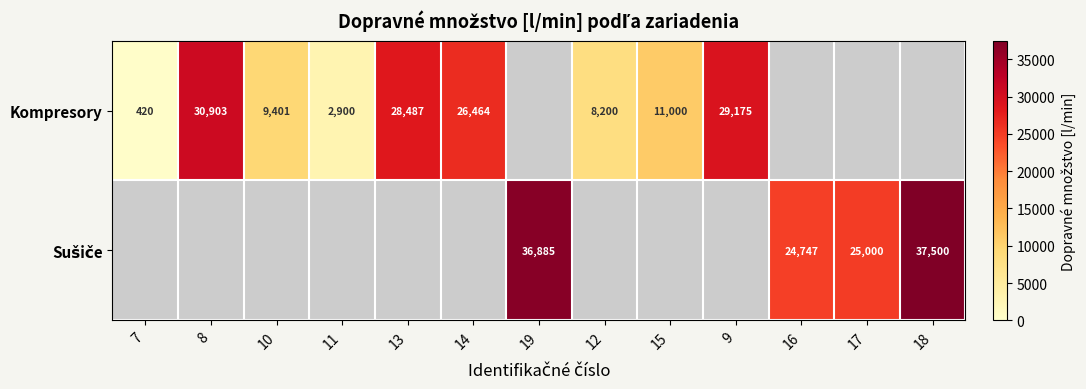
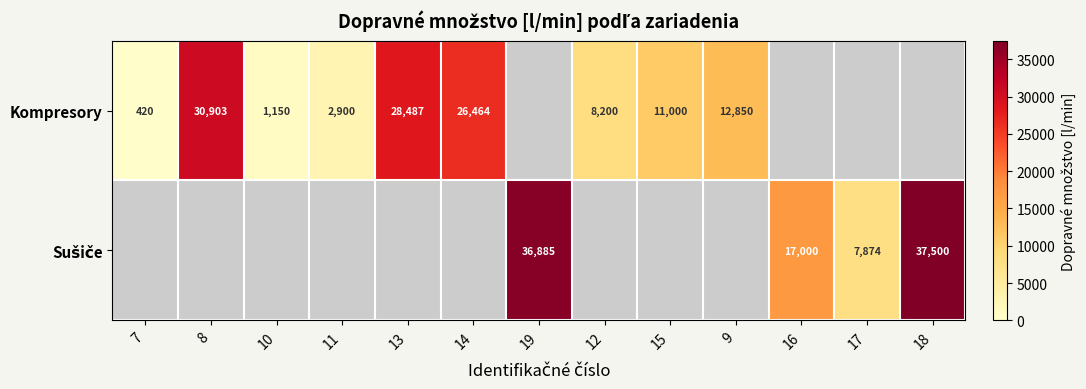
Kompresory, 10: 9,401 -> 1,150
Kompresory, 9: 29,175 -> 12,850
Sušiče, 16: 24,747 -> 17,000
Sušiče, 17: 25,000 -> 7,874
